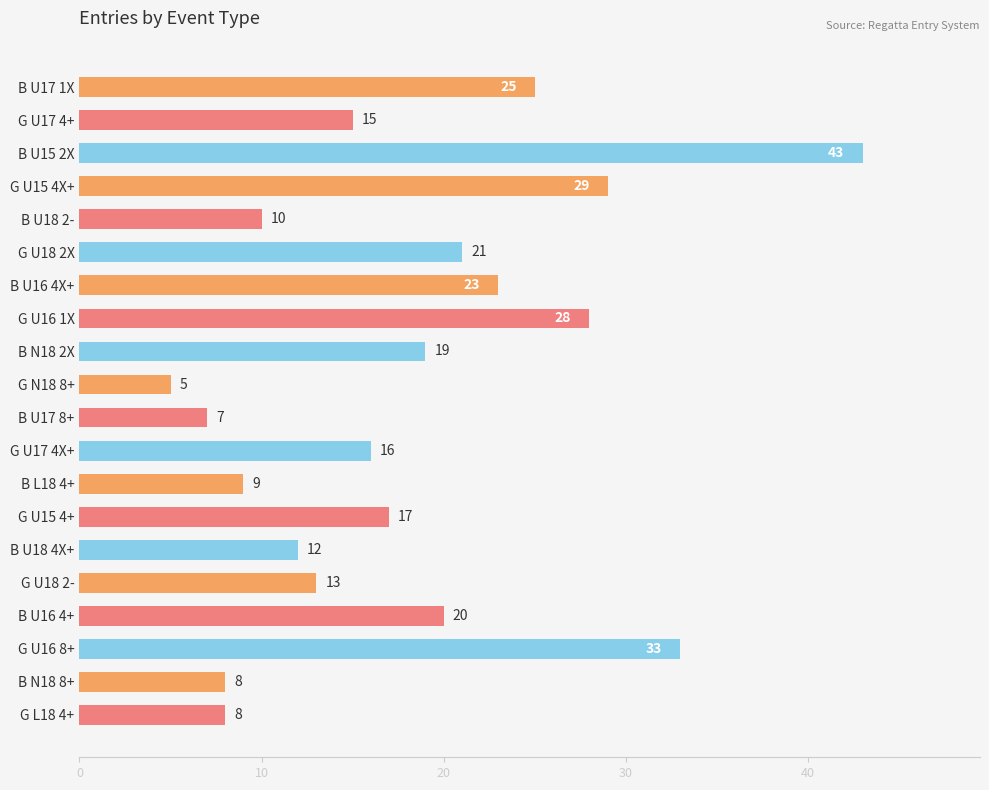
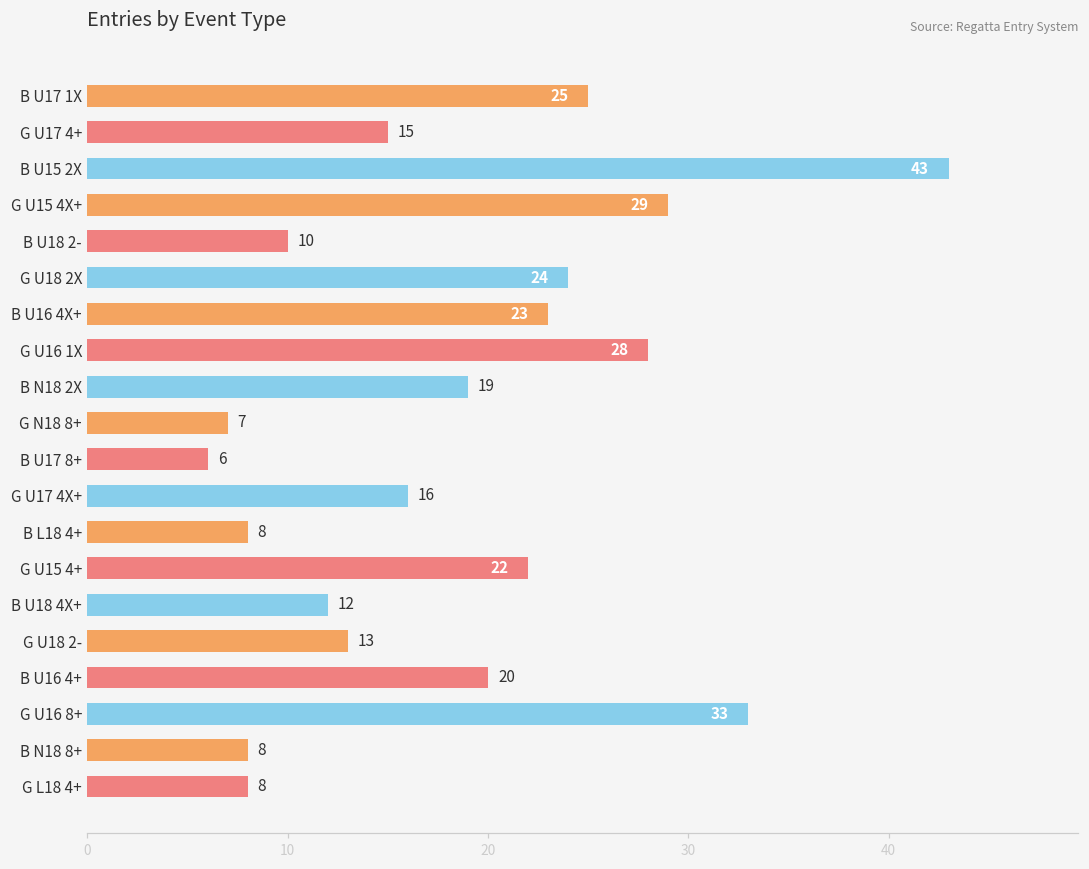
G U18 2X: 21 -> 24
G N18 8+: 5 -> 7
B U17 8+: 7 -> 6
B L18 4+: 9 -> 8
G U15 4+: 17 -> 22
